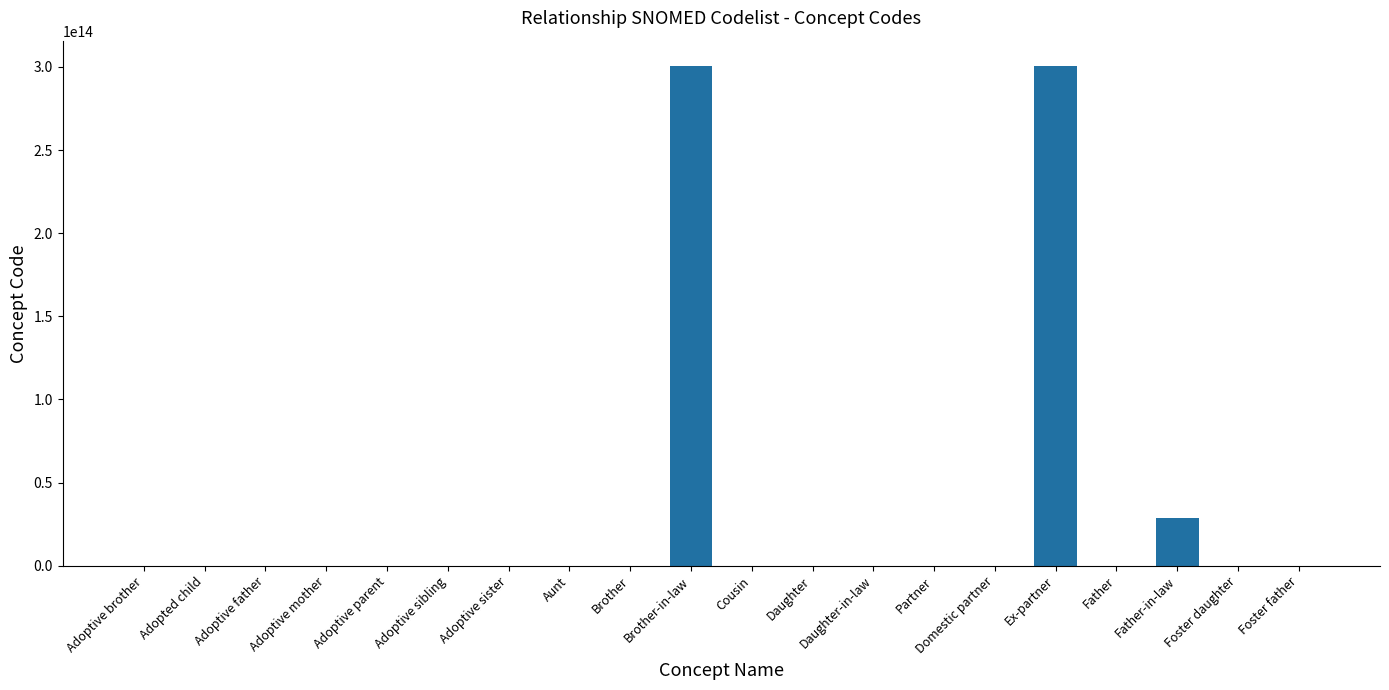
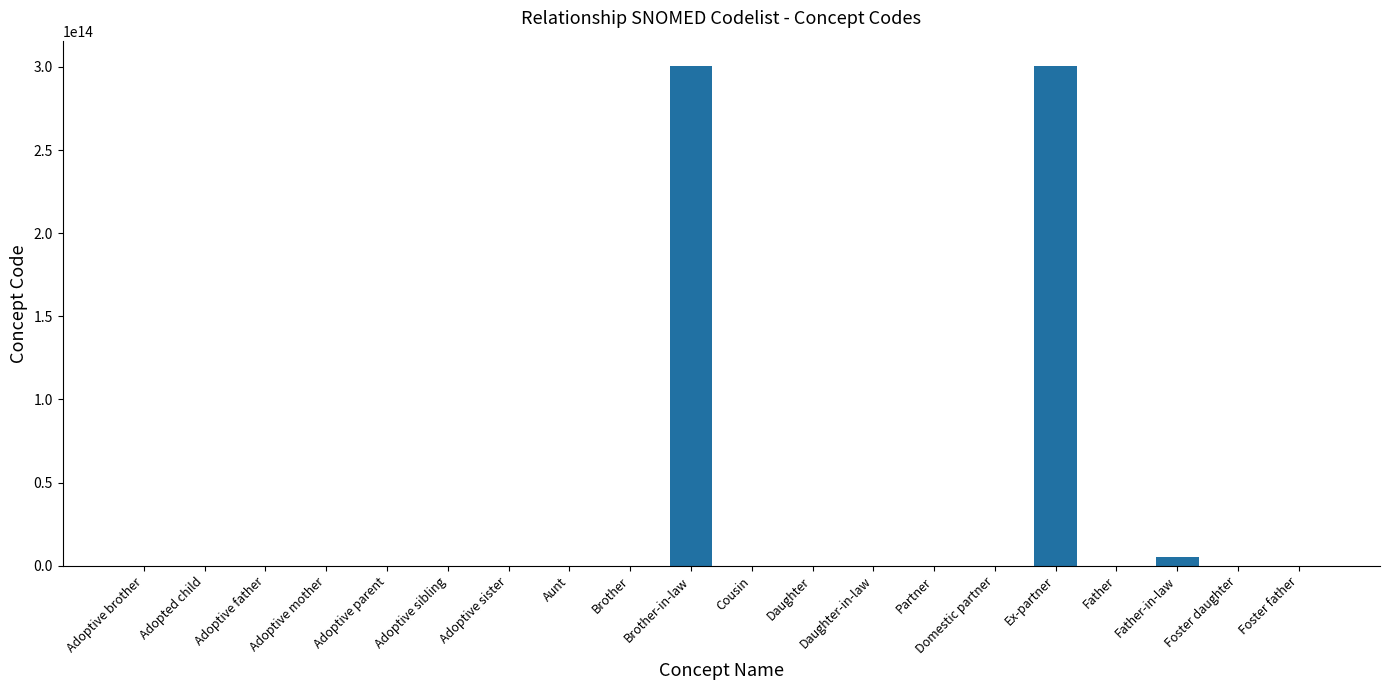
Father-in-law: 28000000000000 -> 5000000000000
